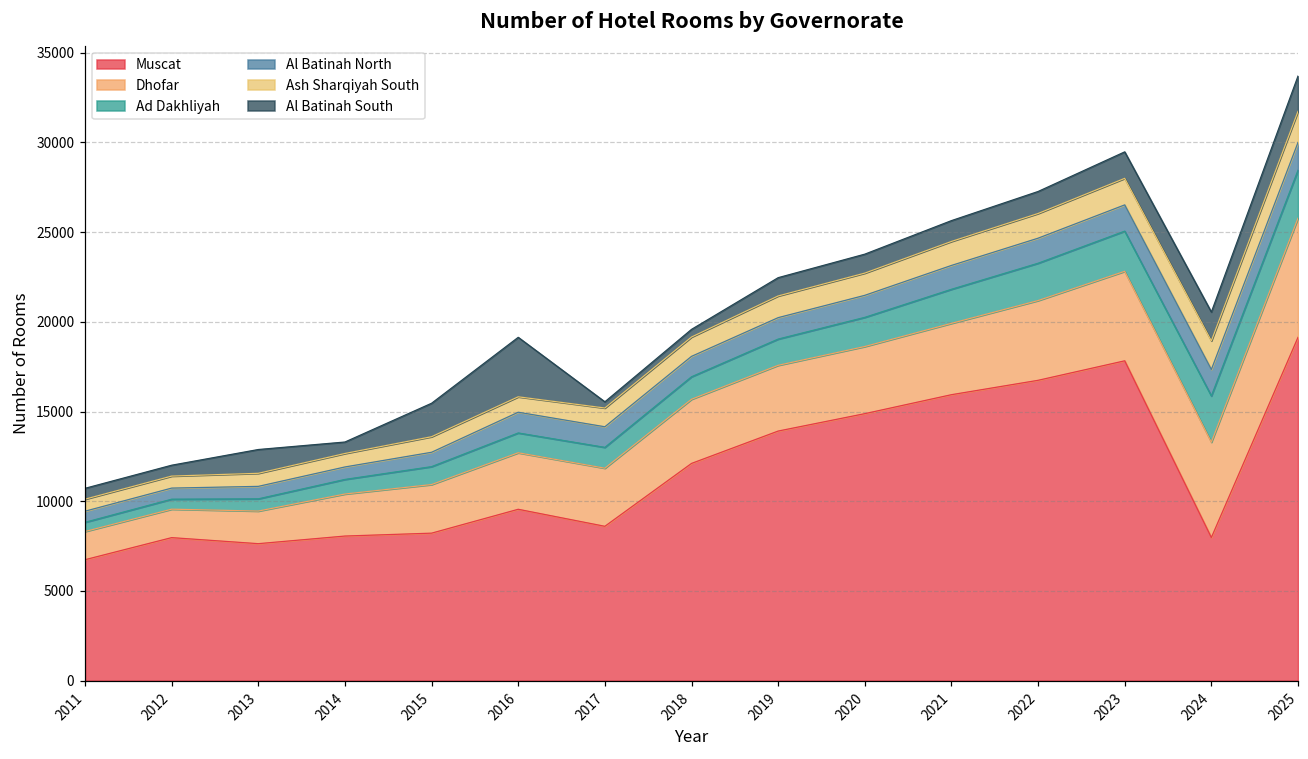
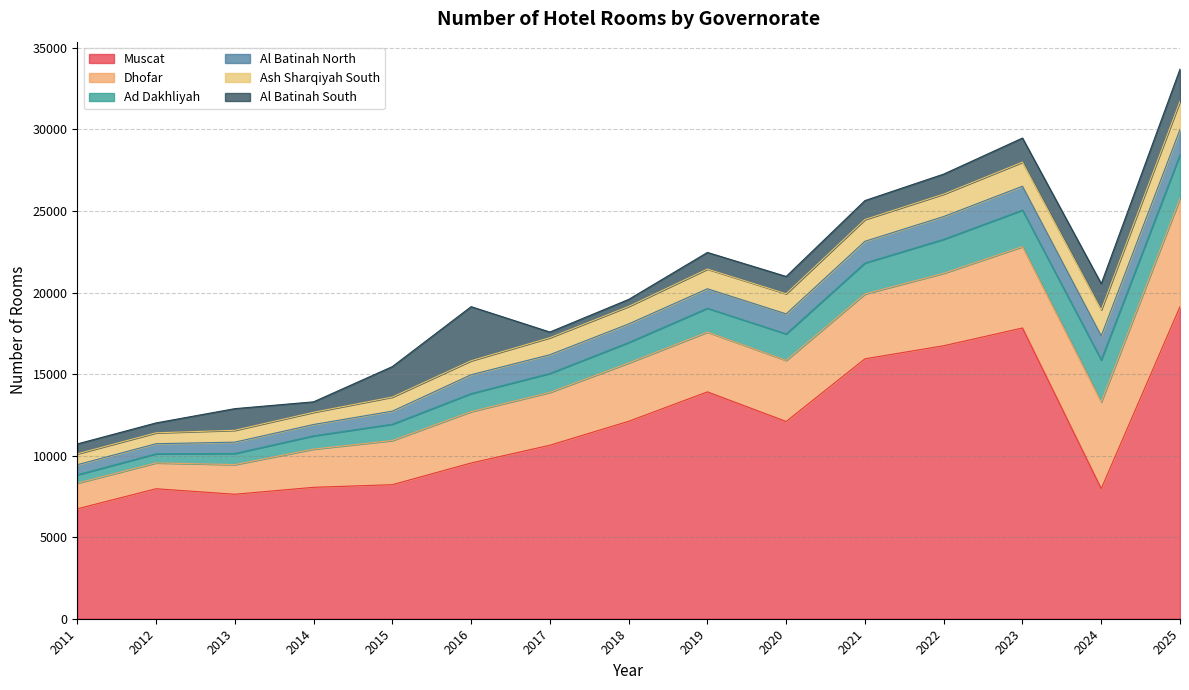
Muscat, 2017: 8600 -> 10600
Muscat, 2020: 14900 -> 12100
